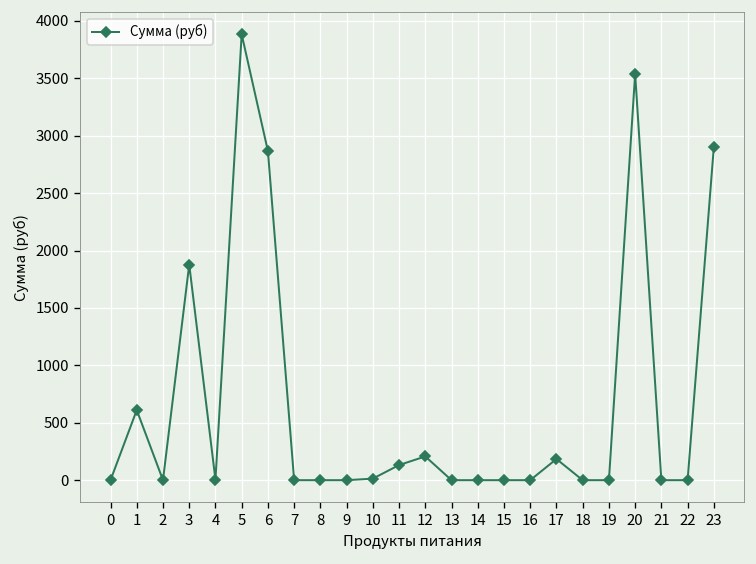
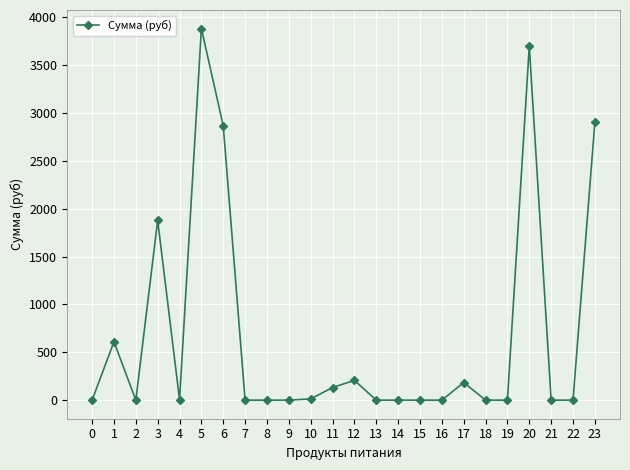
20: 3500 -> 3700
